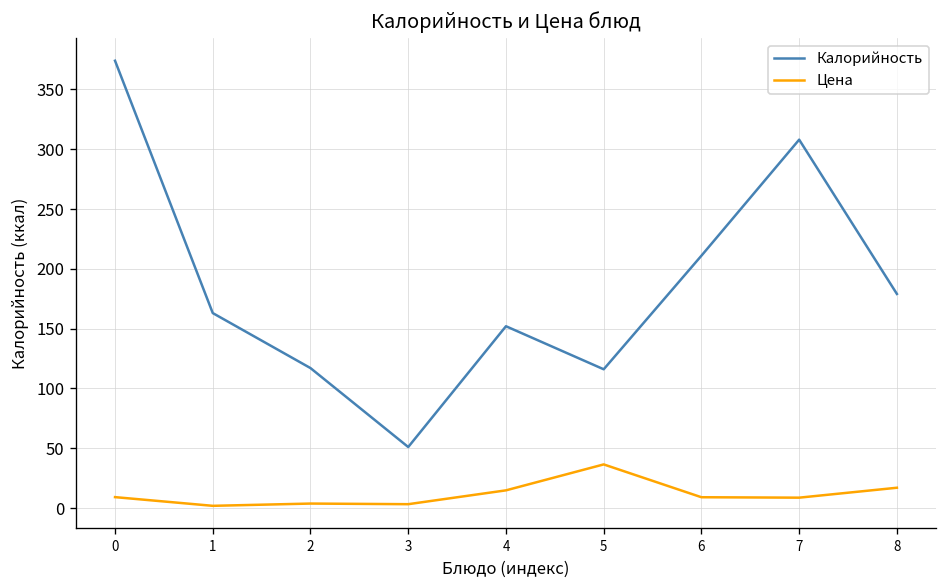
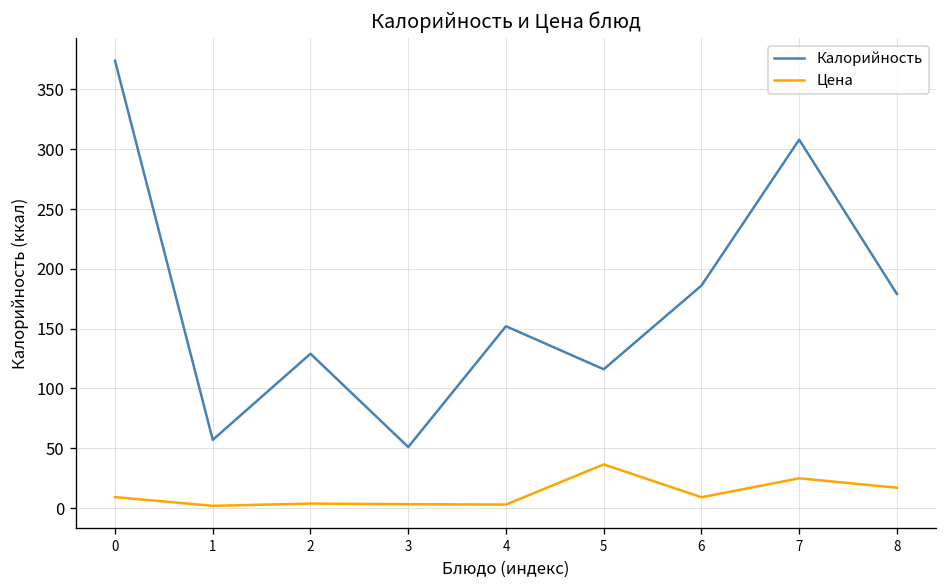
Калорийность, 1: 160 -> 60
Калорийность, 2: 120 -> 130
Цена, 4: 10 -> 0
Калорийность, 6: 210 -> 190
Цена, 7: 10 -> 20
